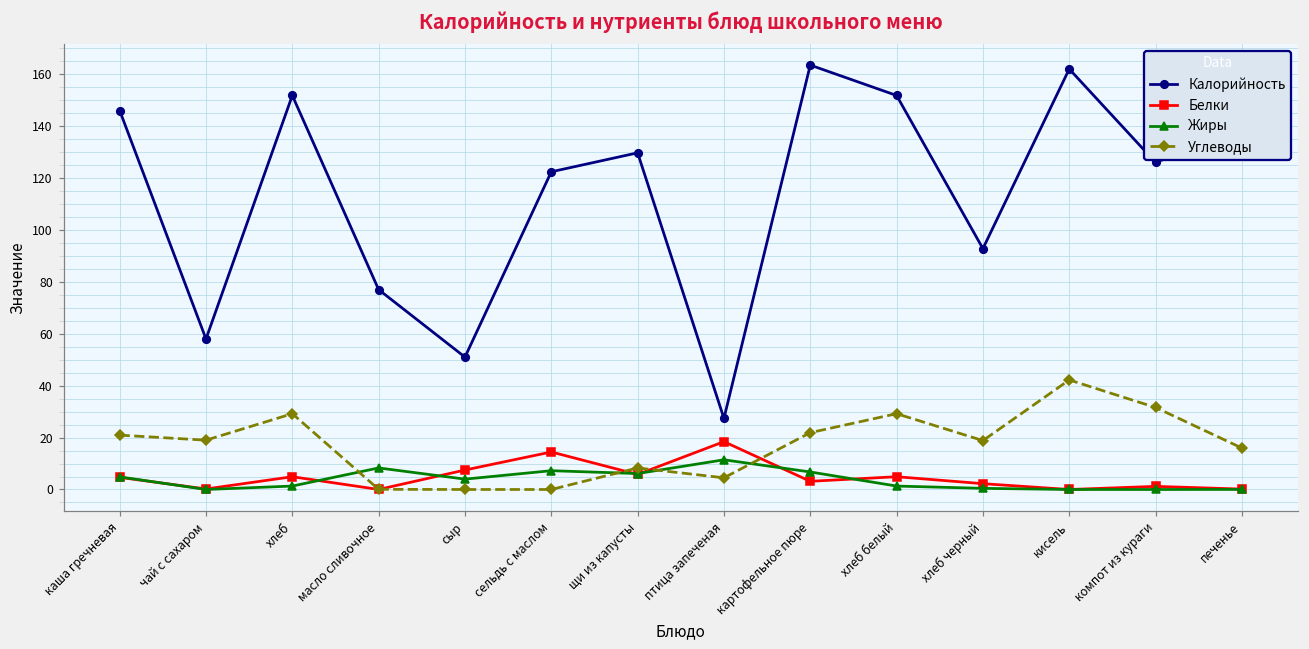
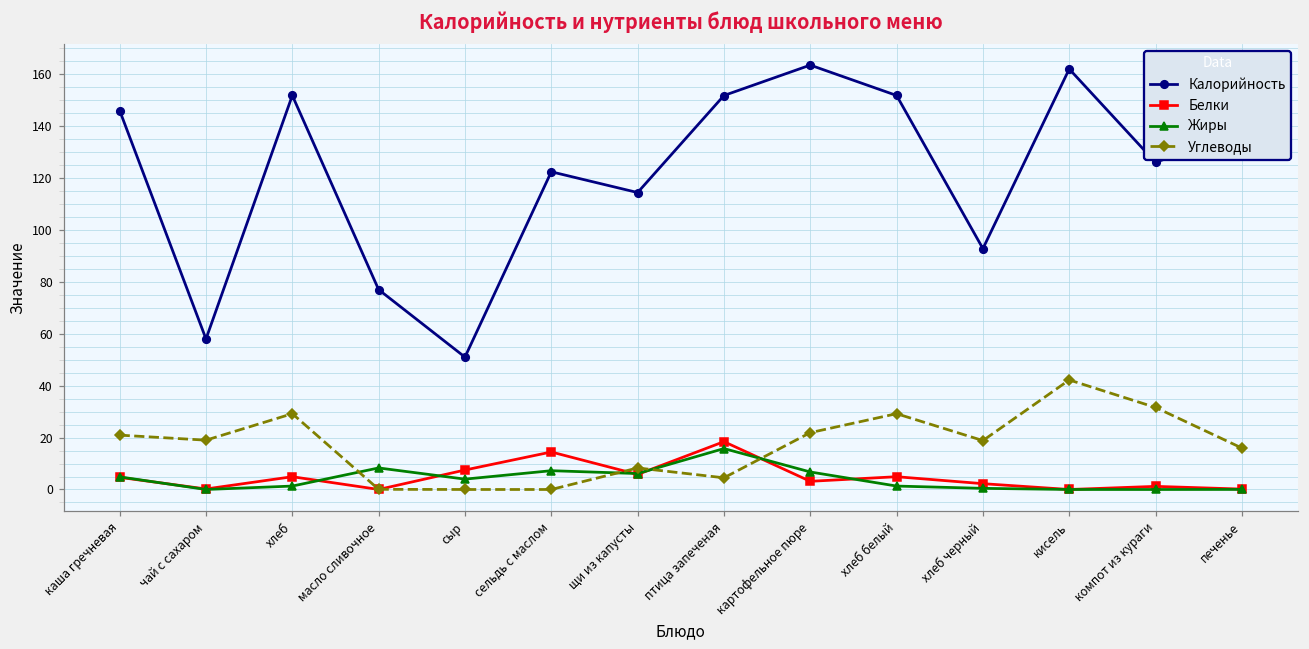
Калорийность, щи из капусты: 130 -> 114
Калорийность, птица запеченая: 27 -> 152
Жиры, птица запеченая: 11 -> 16
